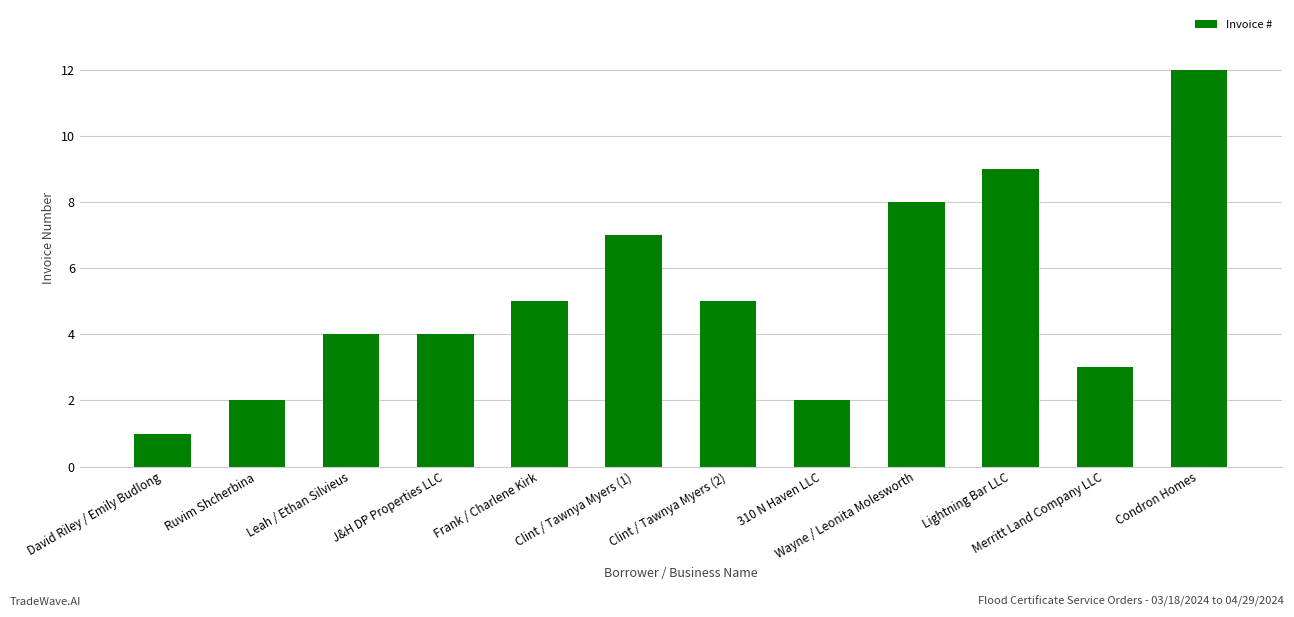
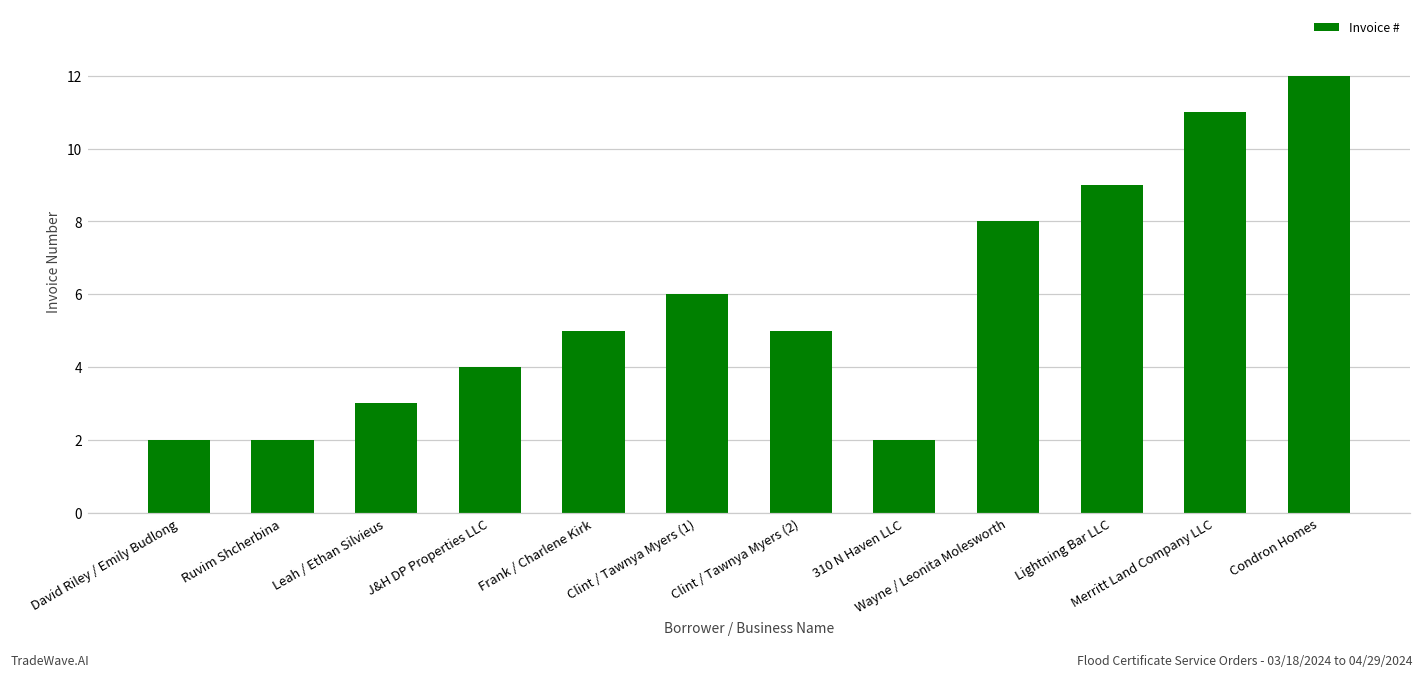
David Riley / Emily Budlong: 1 -> 2
Leah / Ethan Silvieus: 4 -> 3
Clint / Tawnya Myers (1): 7 -> 6
Merritt Land Company LLC: 3 -> 11
